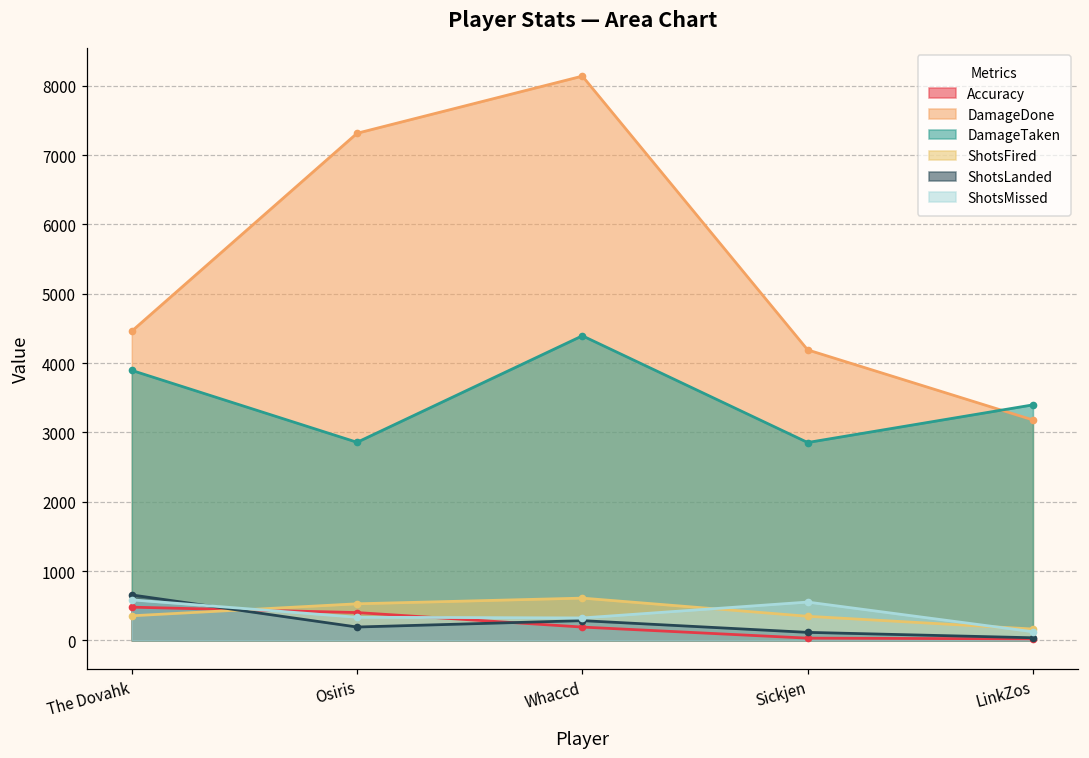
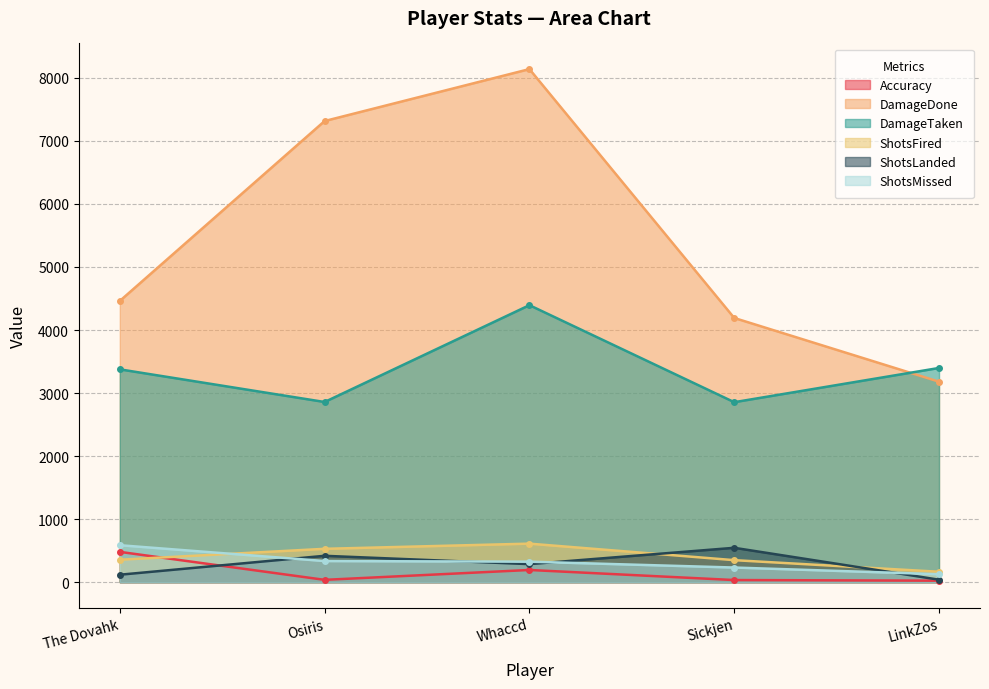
DamageTaken, The Dovahk: 3900 -> 3400
ShotsLanded, The Dovahk: 700 -> 100
Accuracy, Osiris: 400 -> 0
ShotsLanded, Osiris: 200 -> 400
ShotsLanded, Sickjen: 100 -> 500
ShotsMissed, Sickjen: 600 -> 200
